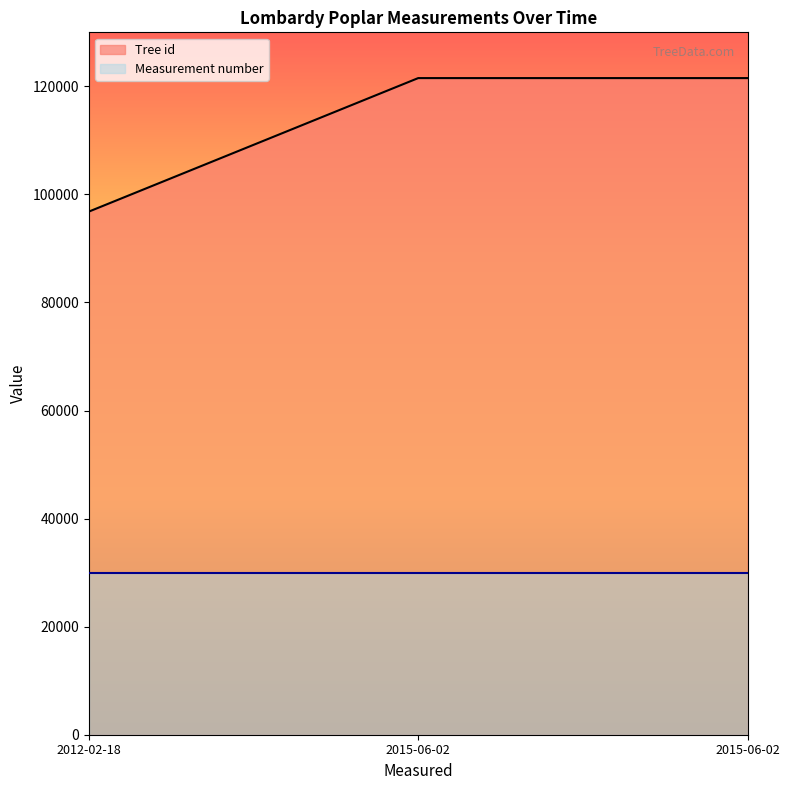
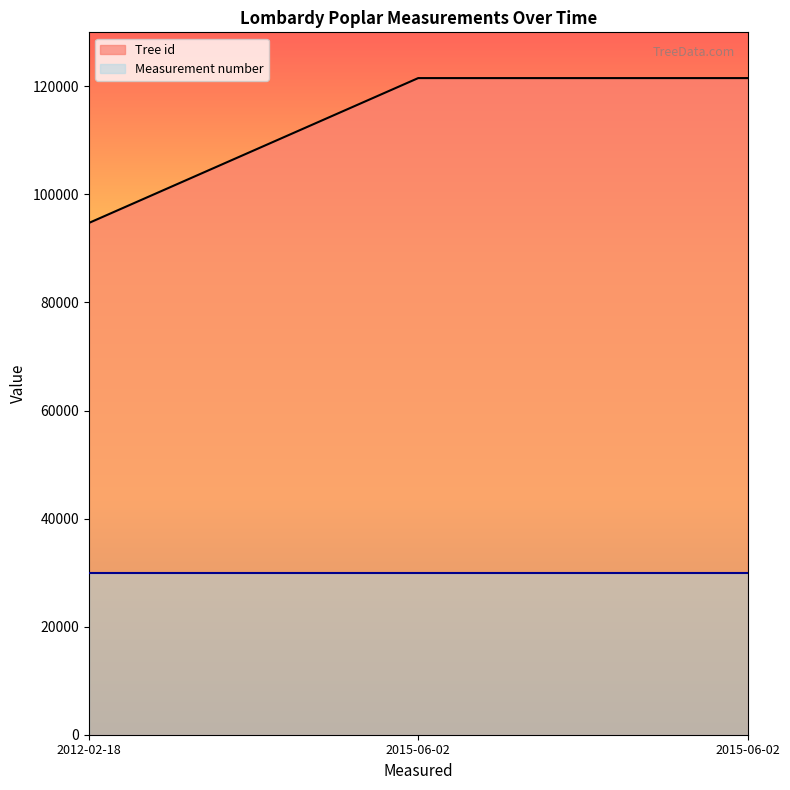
Tree id, 2012-02-18: 97000 -> 95000
